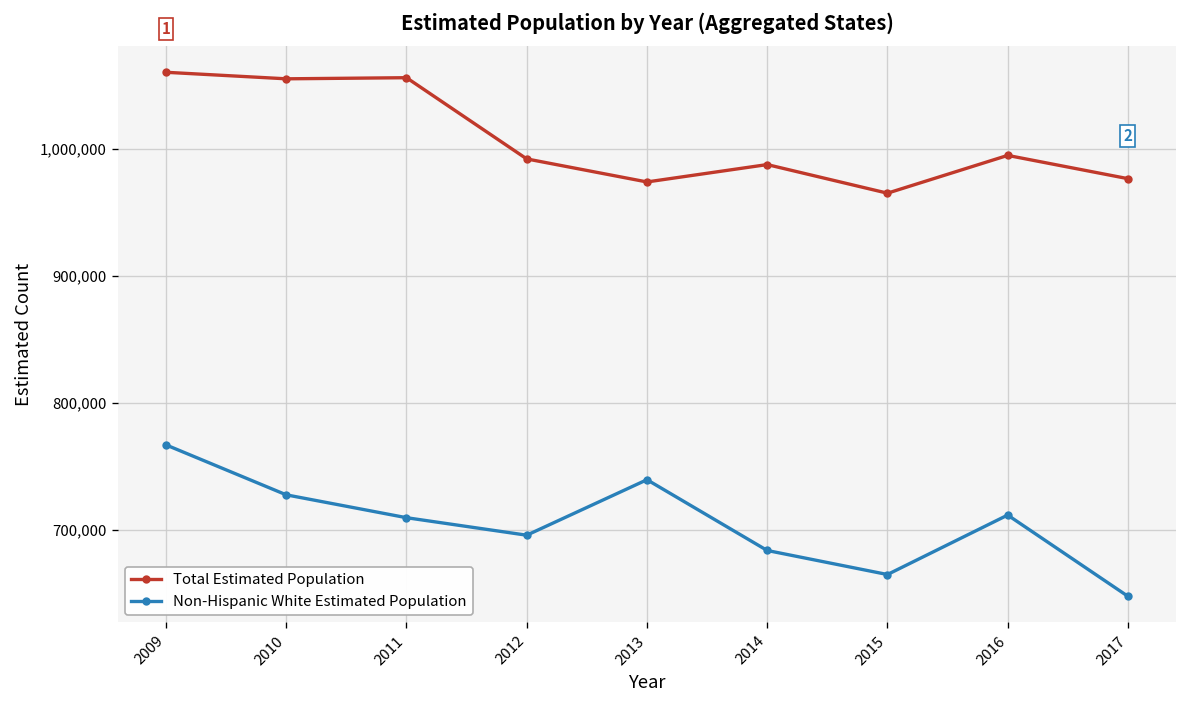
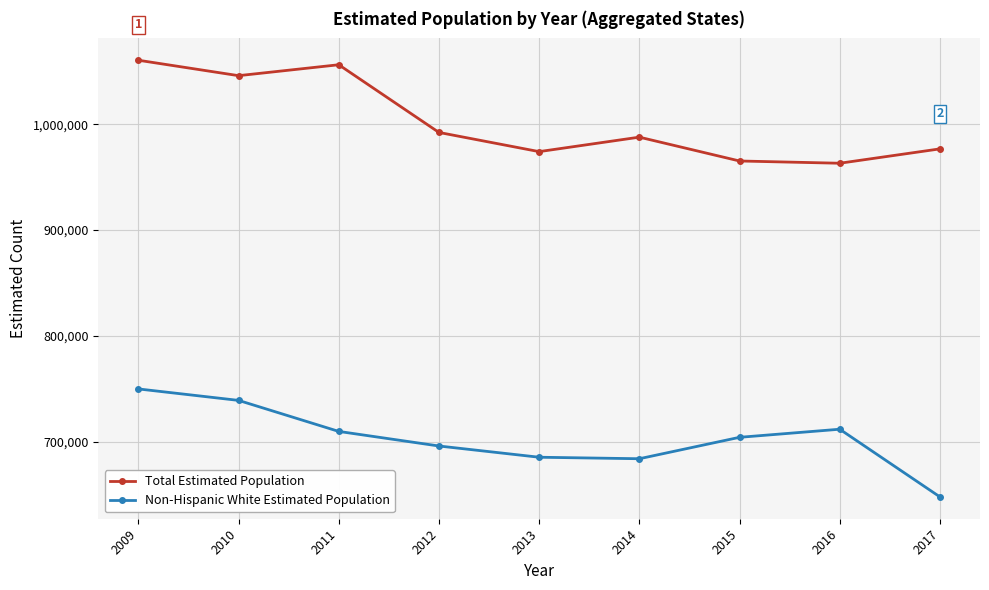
Non-Hispanic White Estimated Population, 2009: 767,000 -> 750,000
Total Estimated Population, 2010: 1,055,000 -> 1,046,000
Non-Hispanic White Estimated Population, 2010: 728,000 -> 739,000
Non-Hispanic White Estimated Population, 2013: 740,000 -> 685,000
Non-Hispanic White Estimated Population, 2015: 665,000 -> 704,000
Total Estimated Population, 2016: 995,000 -> 963,000
